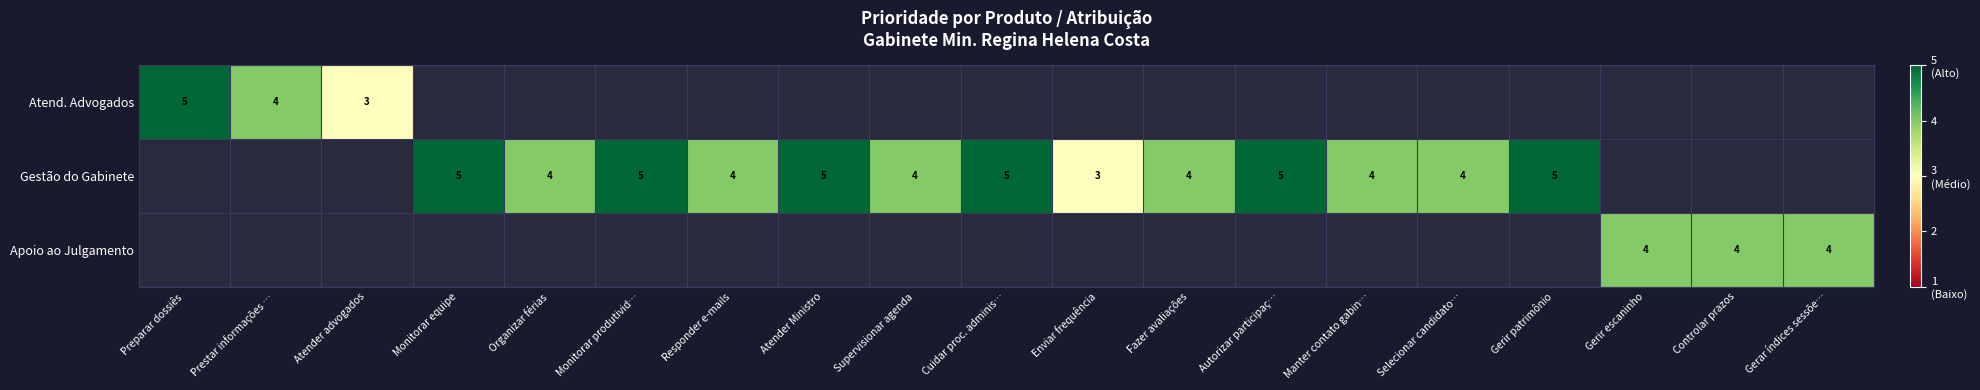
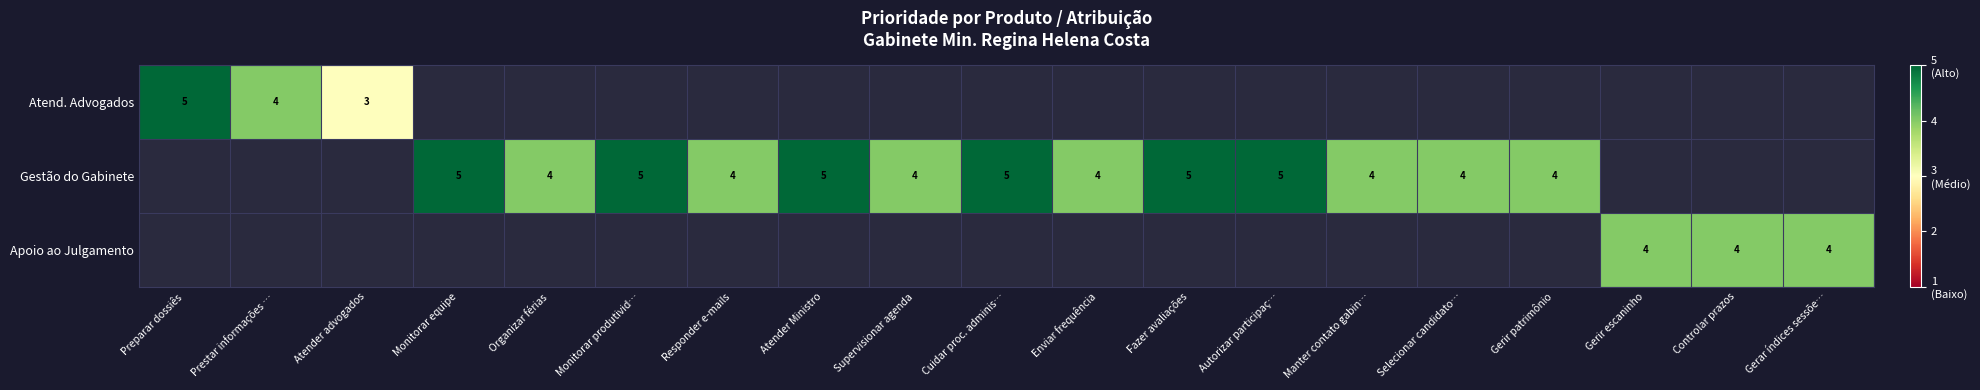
Gestão do Gabinete, Enviar frequência: 3 -> 4
Gestão do Gabinete, Fazer avaliações: 4 -> 5
Gestão do Gabinete, Gerir patrimônio: 5 -> 4
